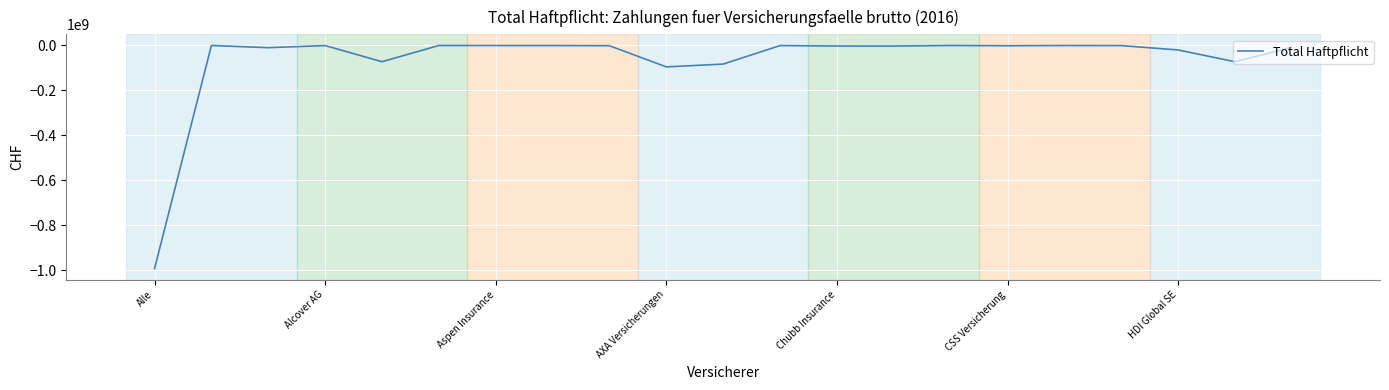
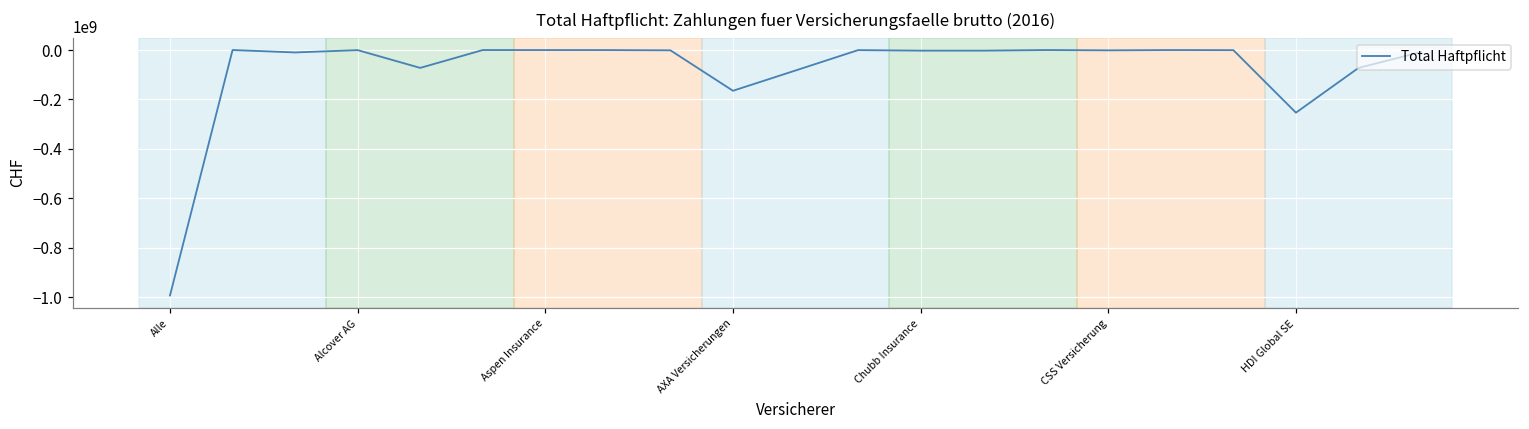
AXA Versicherungen: -100000000 -> -160000000
HDI Global SE: -20000000 -> -250000000
